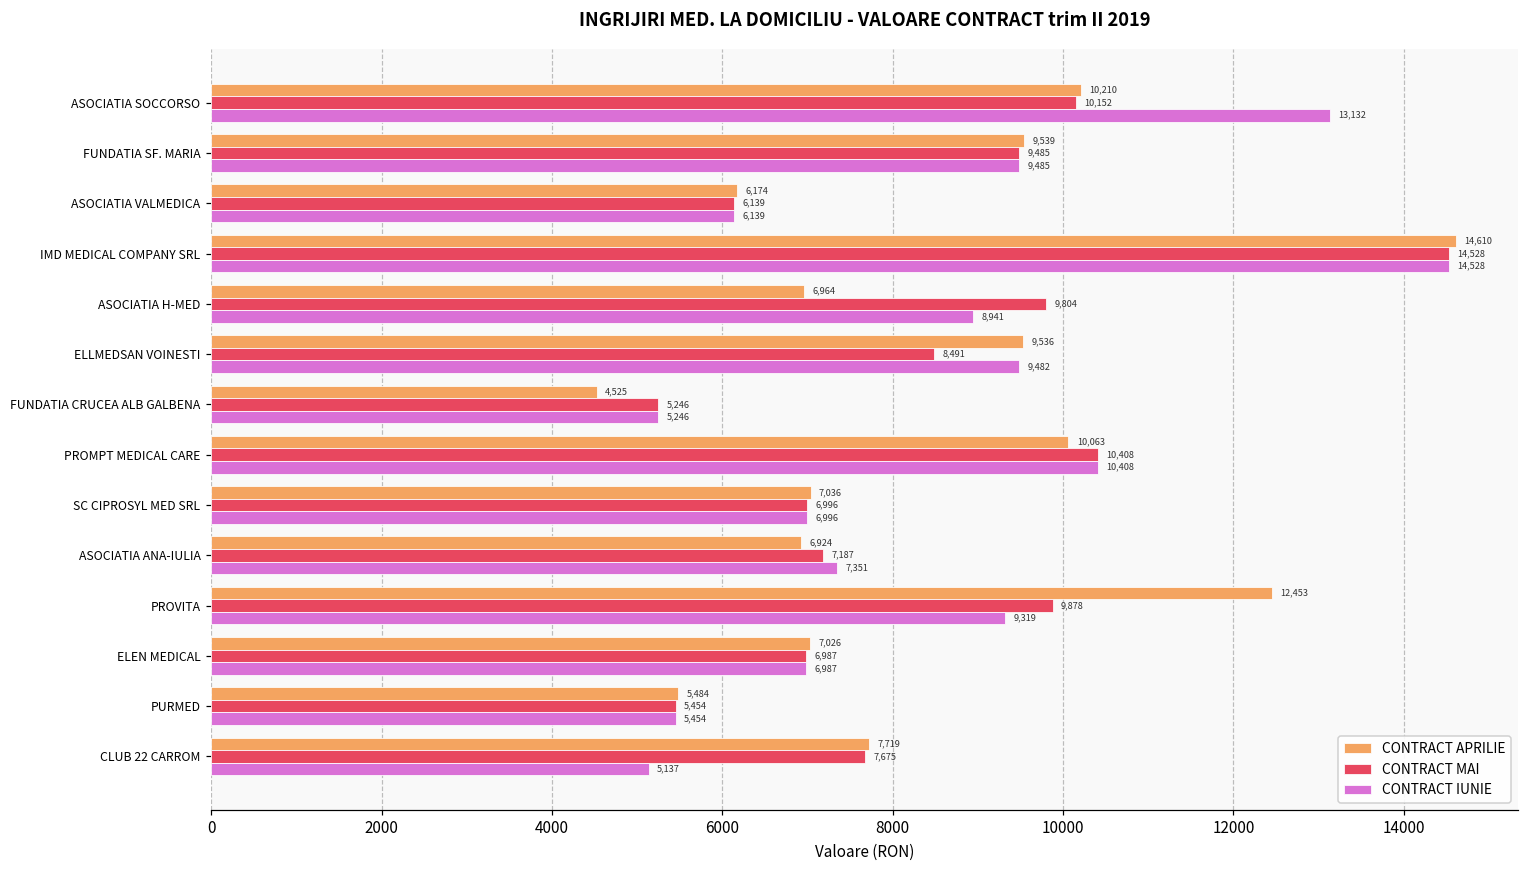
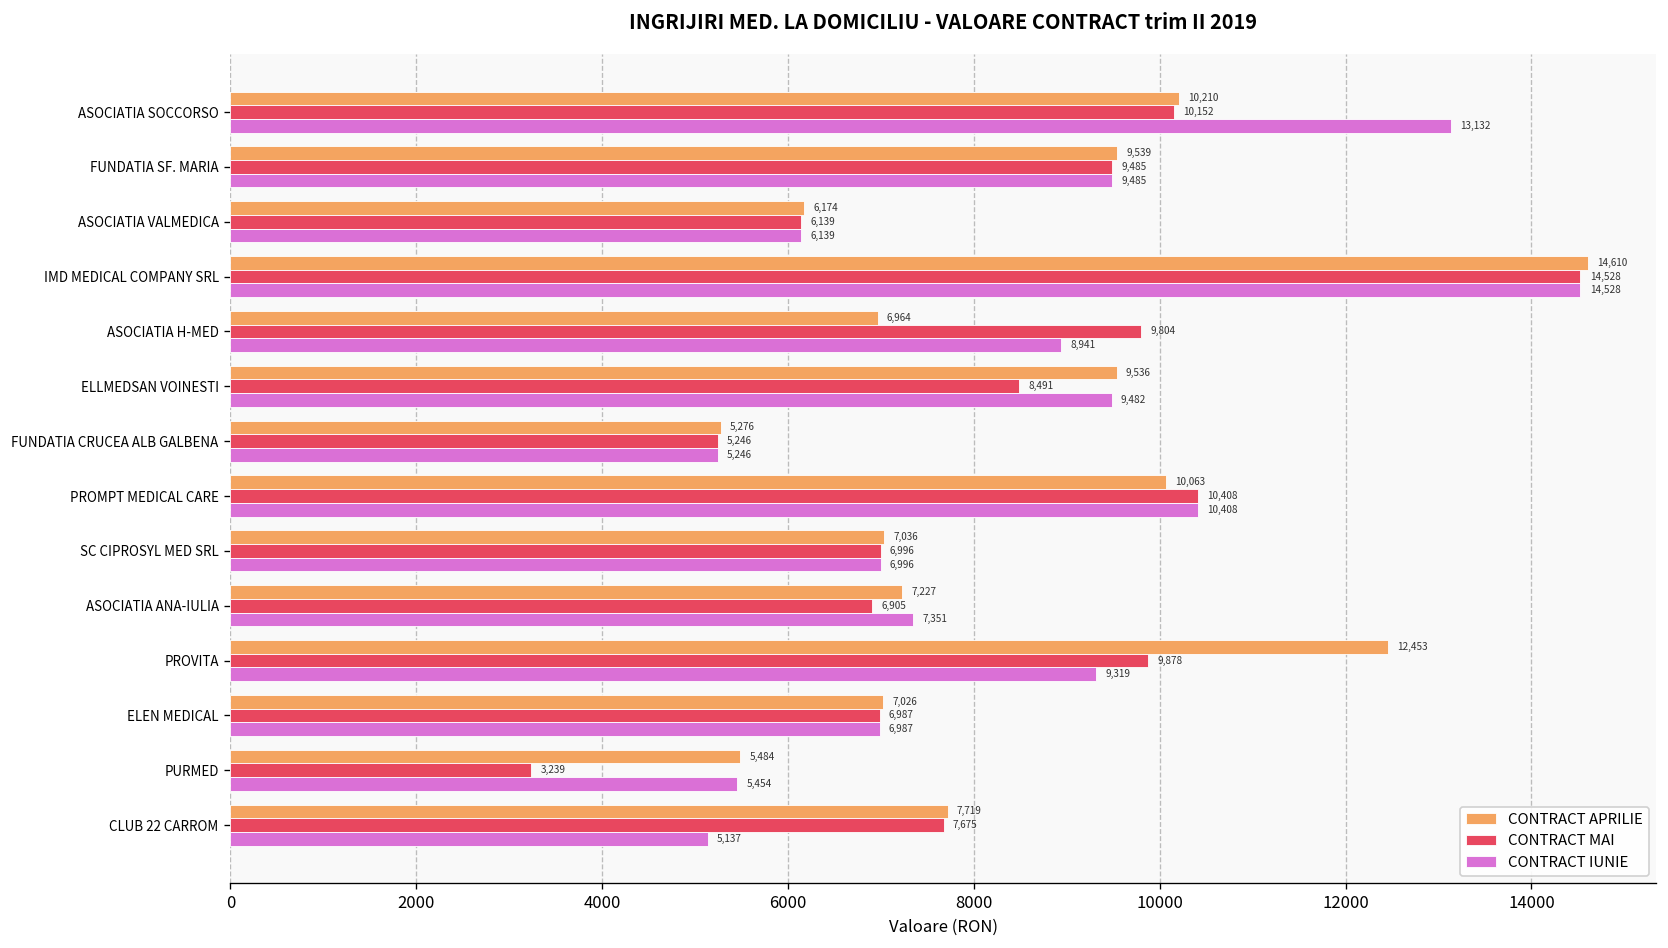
CONTRACT APRILIE, FUNDATIA CRUCEA ALB GALBENA: 4,525 -> 5,276
CONTRACT APRILIE, ASOCIATIA ANA-IULIA: 6,924 -> 7,227
CONTRACT MAI, ASOCIATIA ANA-IULIA: 7,187 -> 6,905
CONTRACT MAI, PURMED: 5,454 -> 3,239
